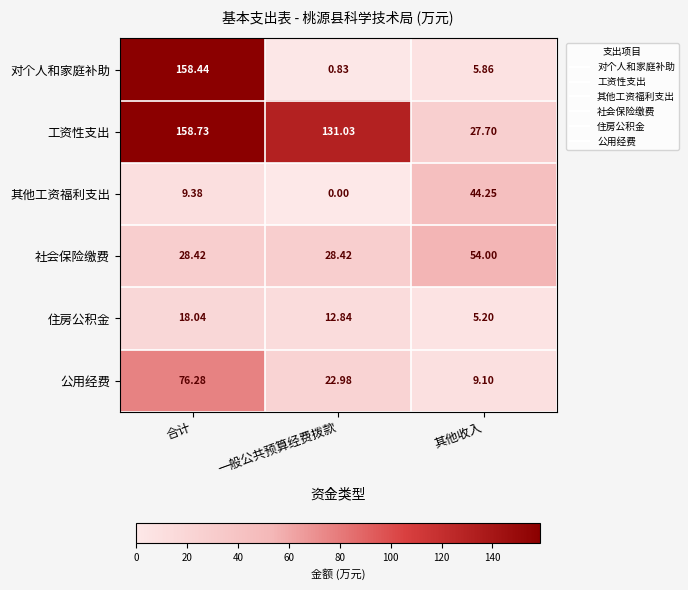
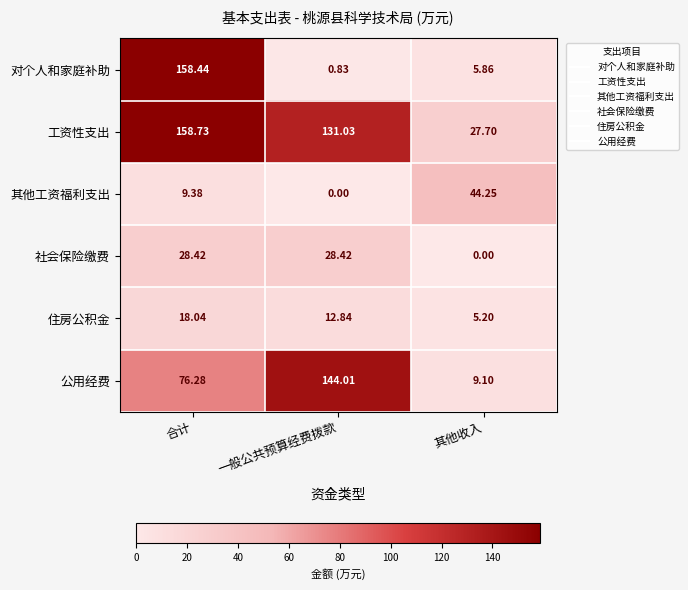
社会保险缴费, 其他收入: 54.00 -> 0.00
公用经费, 一般公共预算经费拨款: 22.98 -> 144.01
